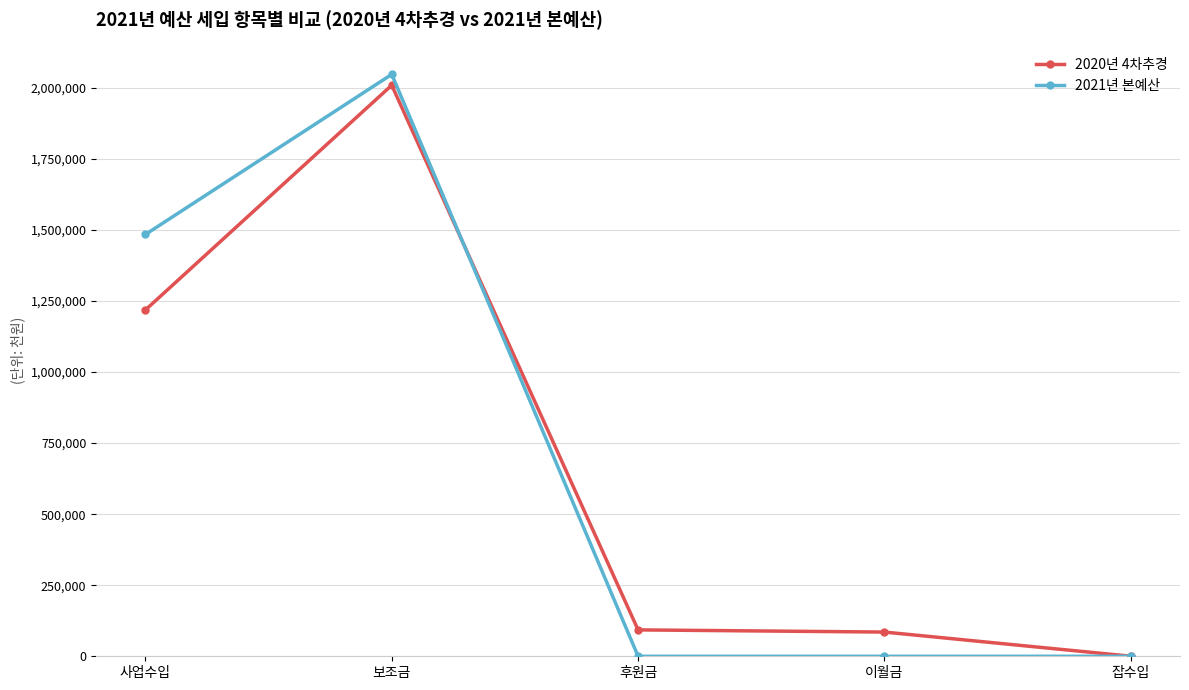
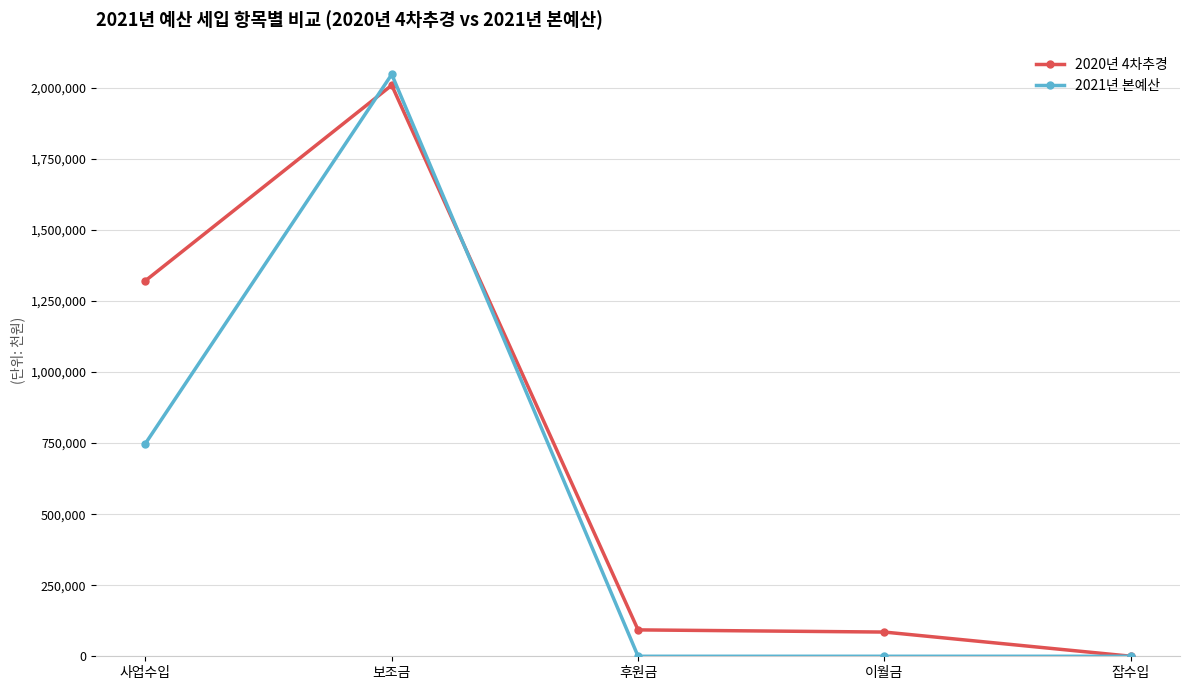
2020년 4차추경, 사업수입: 1,220,000 -> 1,320,000
2021년 본예산, 사업수입: 1,480,000 -> 750,000
